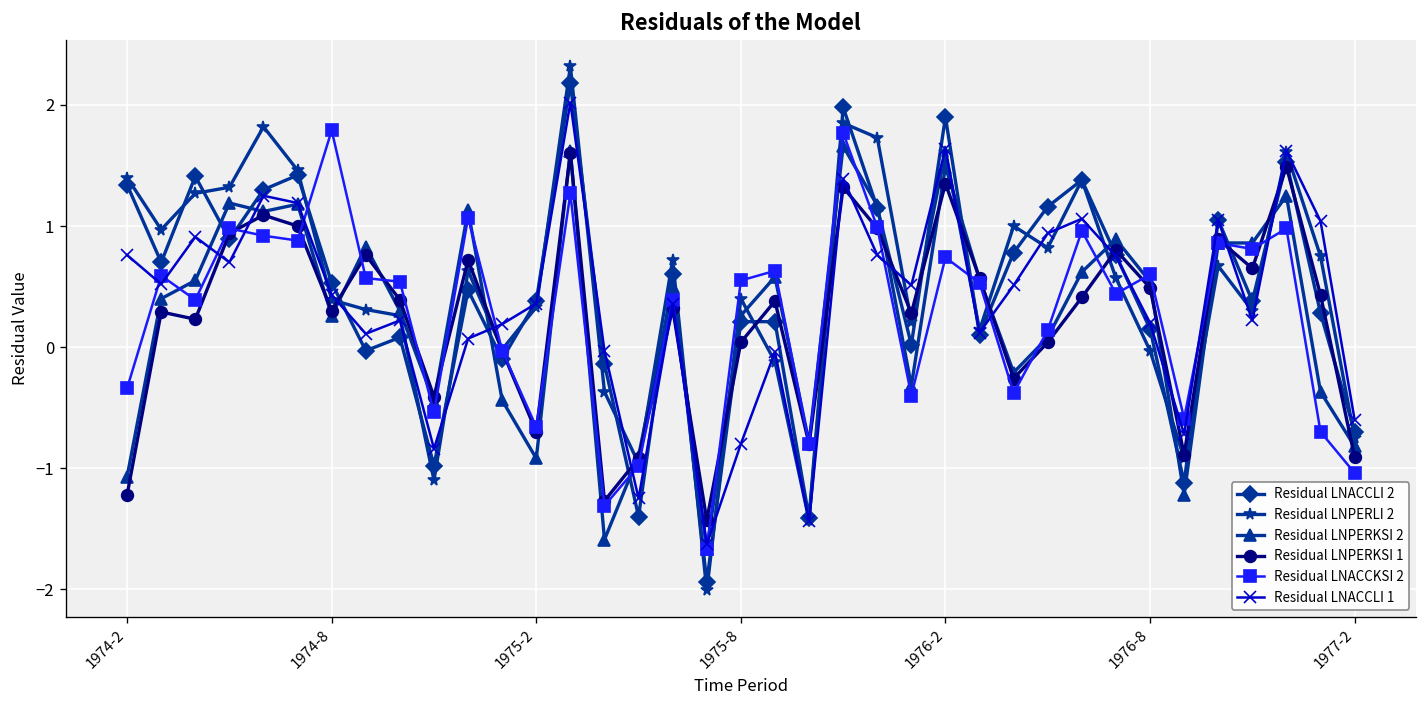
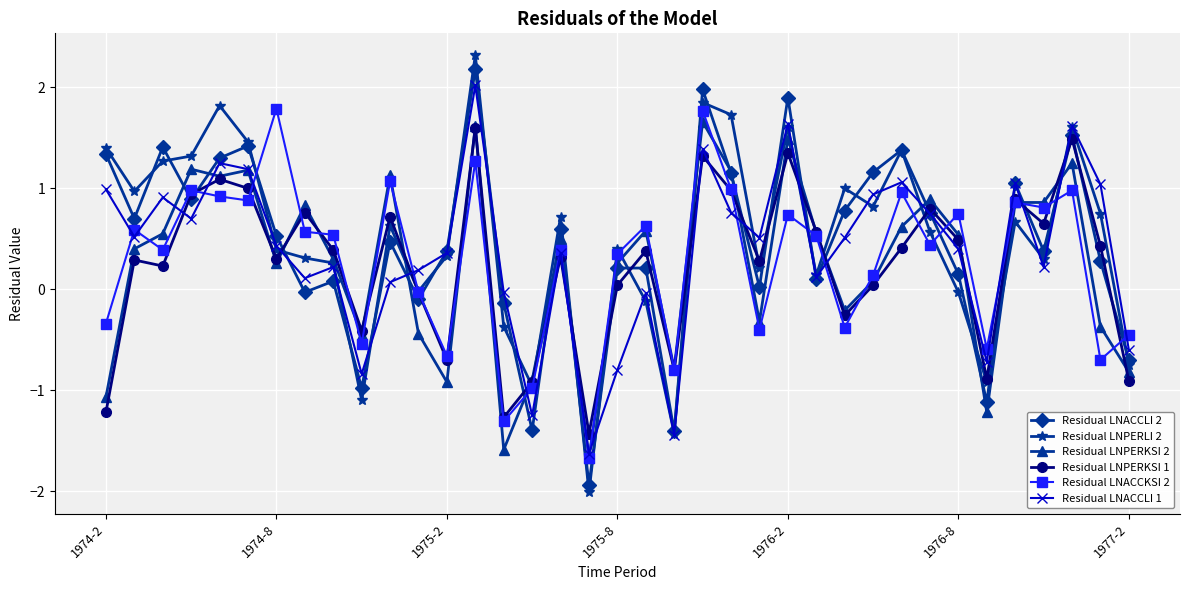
Residual LNACCLI 1, 1974-2: 0.76 -> 0.99
Residual LNACCKSI 2, 1975-8: 0.55 -> 0.35
Residual LNACCKSI 2, 1976-8: 0.60 -> 0.75
Residual LNACCLI 1, 1976-8: 0.2 -> 0.4
Residual LNACCKSI 2, 1977-2: -1.04 -> -0.45
